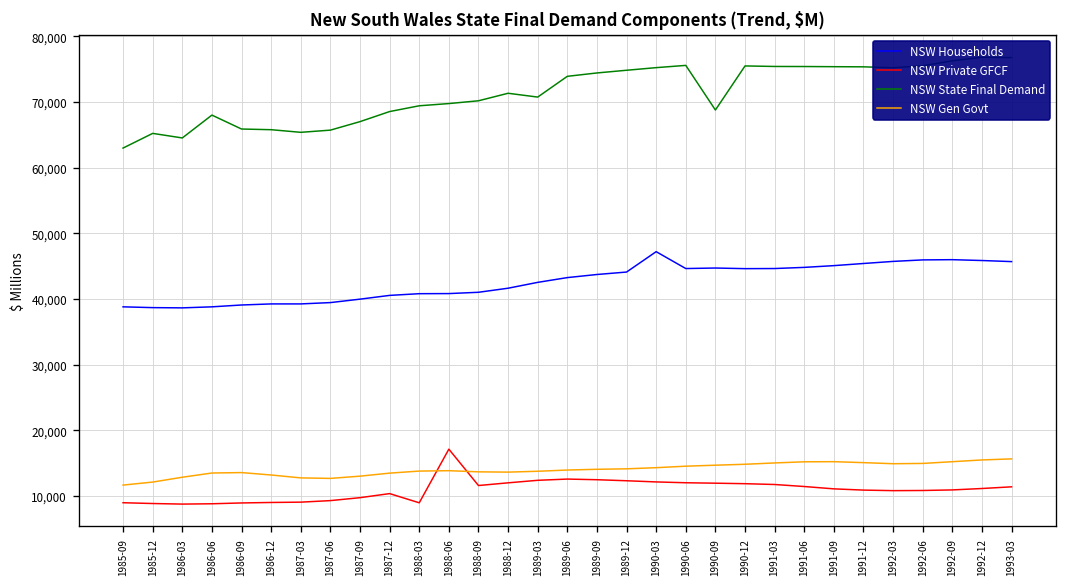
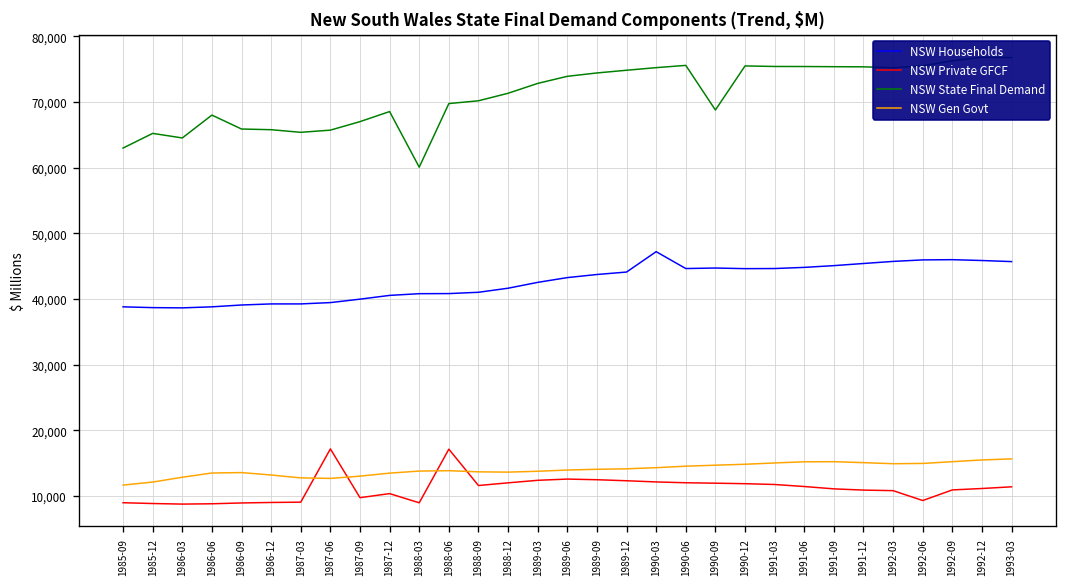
NSW Private GFCF, 1987-06: 9,000 -> 17,000
NSW State Final Demand, 1988-03: 69,000 -> 60,000
NSW State Final Demand, 1989-03: 71,000 -> 73,000
NSW Private GFCF, 1992-06: 11,000 -> 9,000
